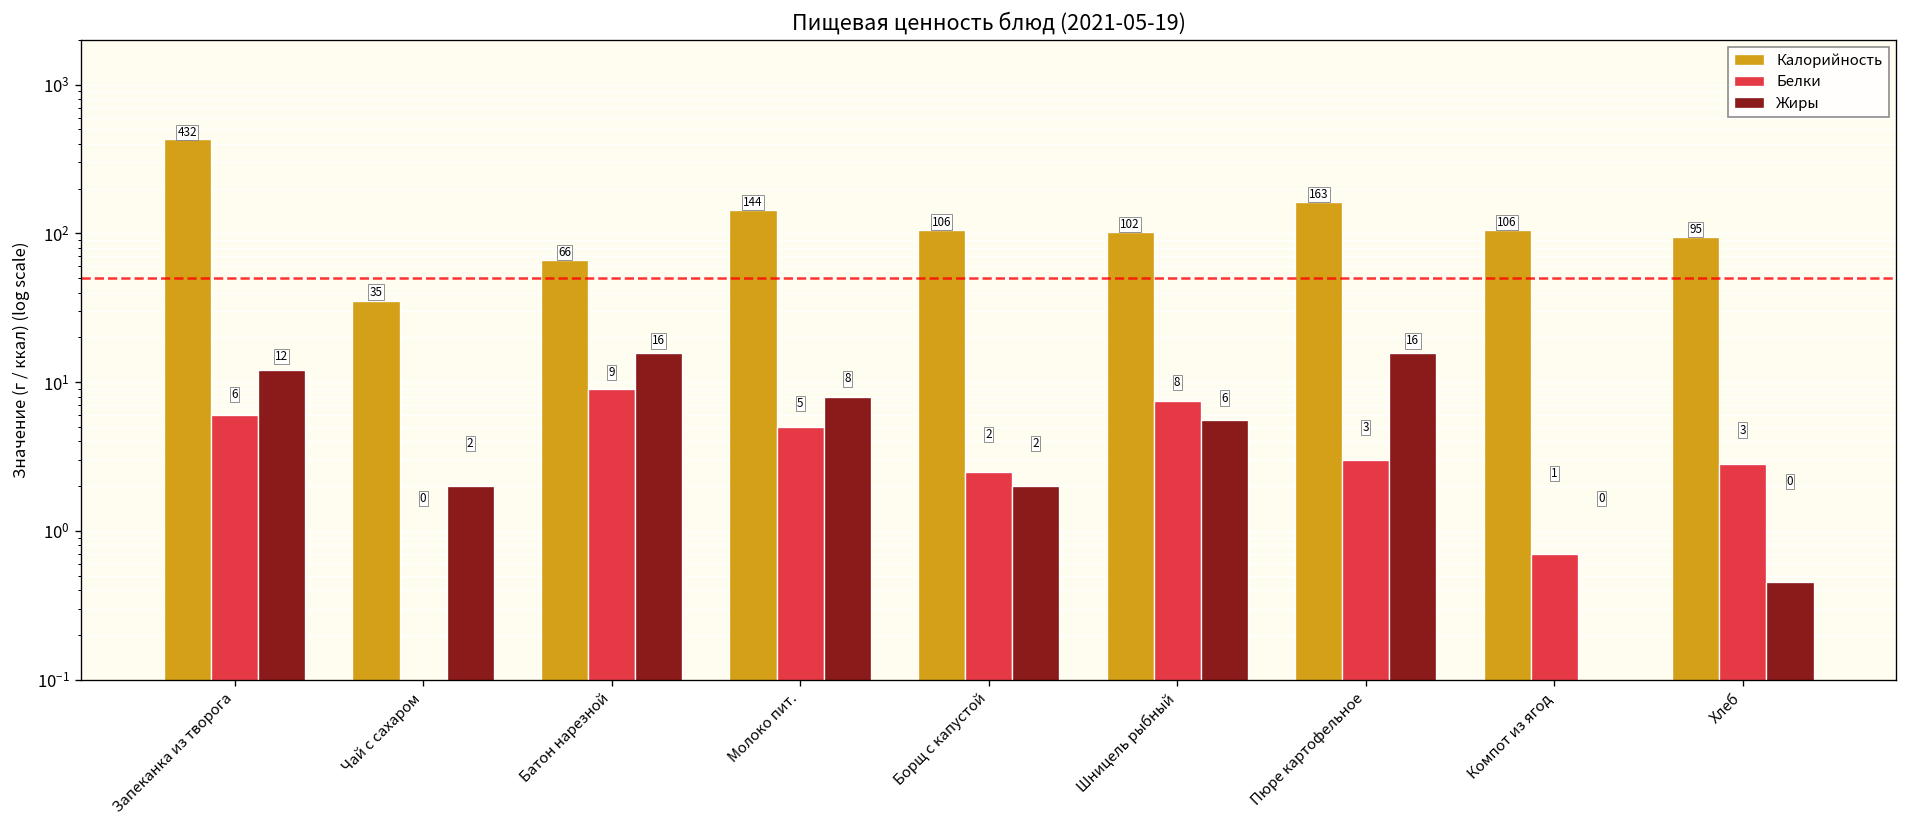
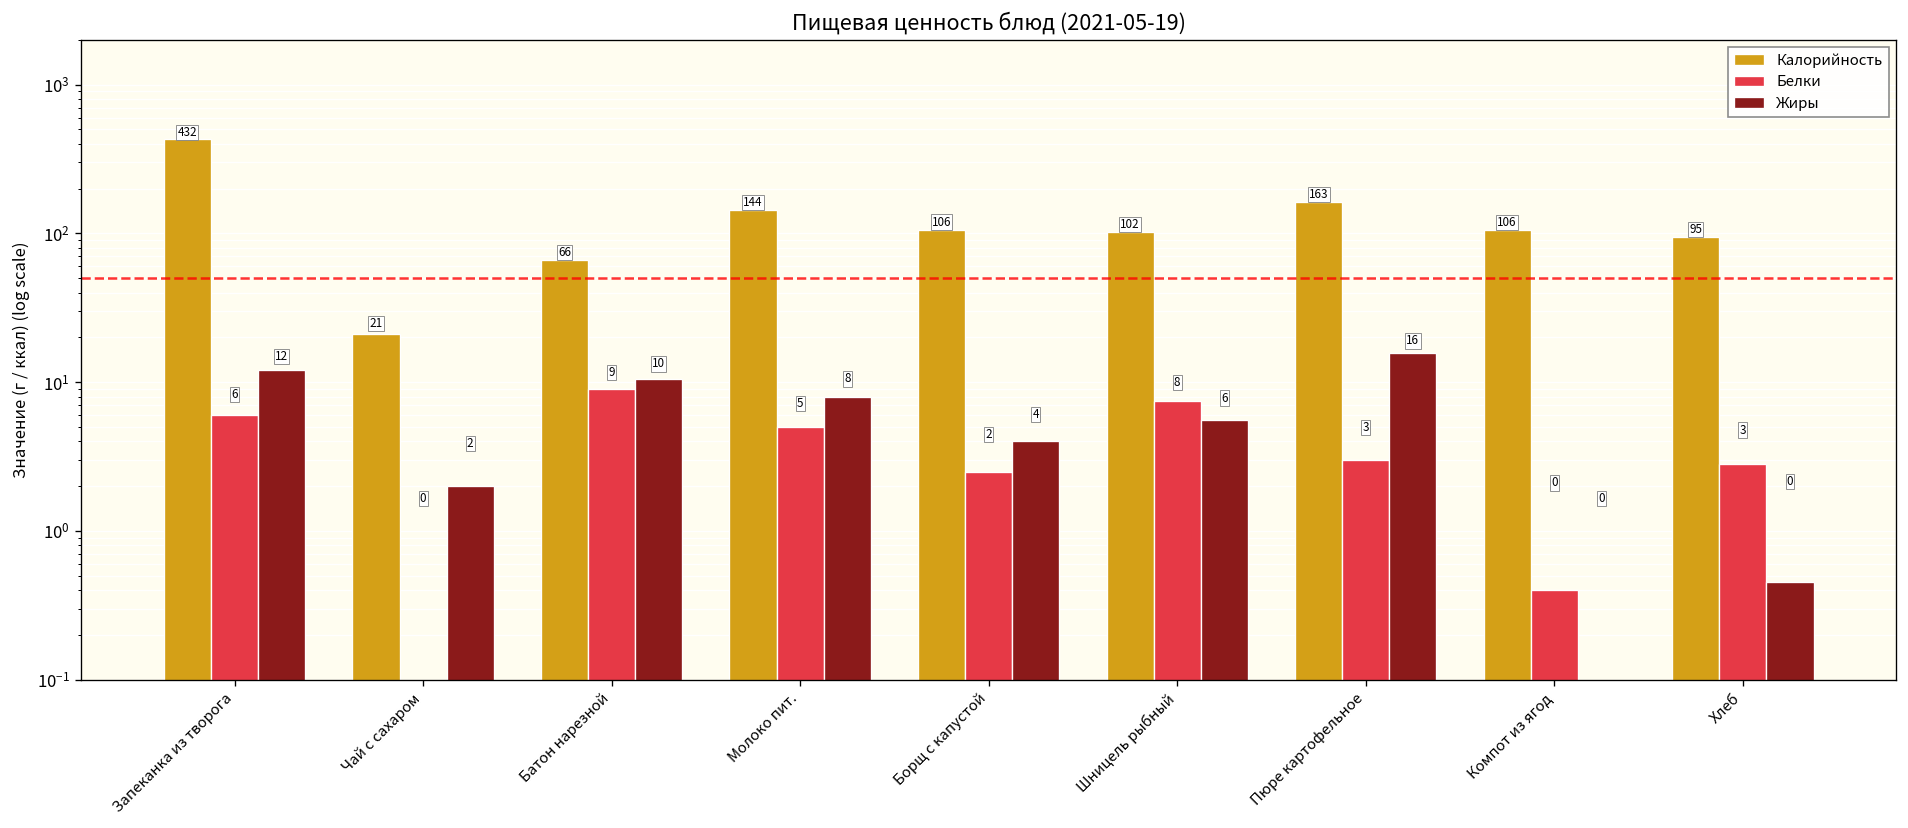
Калорийность, Чай с сахаром: 35 -> 21
Жиры, Батон нарезной: 16 -> 10
Жиры, Борщ с капустой: 2 -> 4
Белки, Компот из ягод: 1 -> 0
